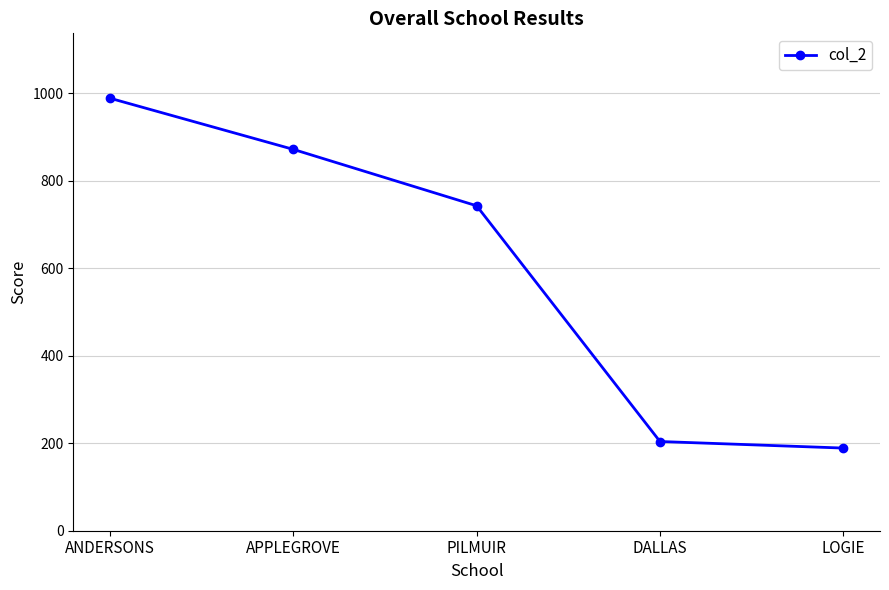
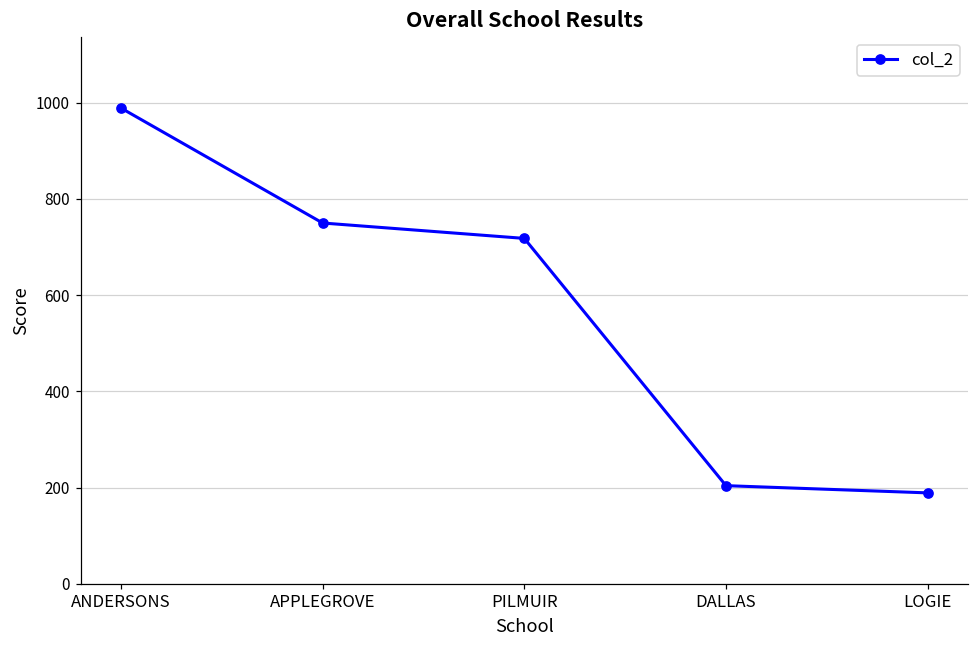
APPLEGROVE: 870 -> 750
PILMUIR: 740 -> 720
